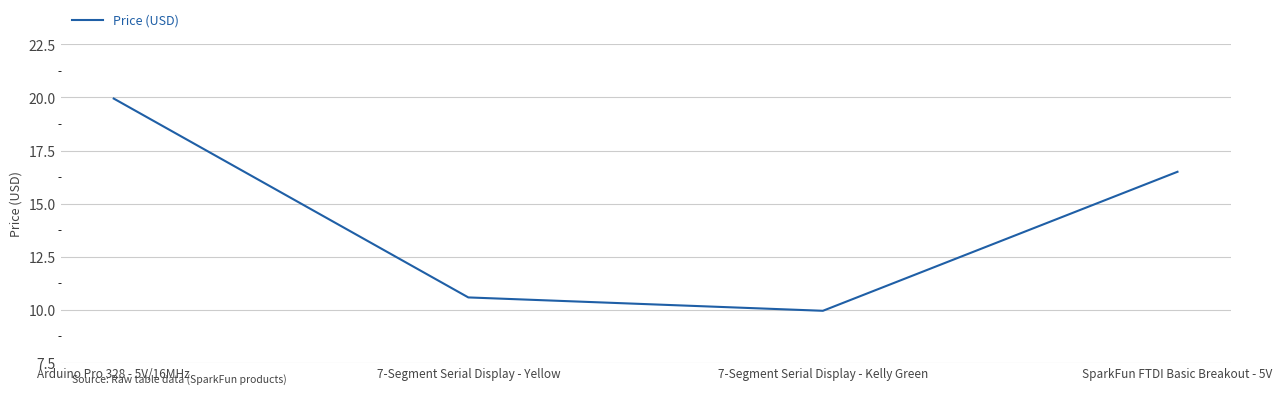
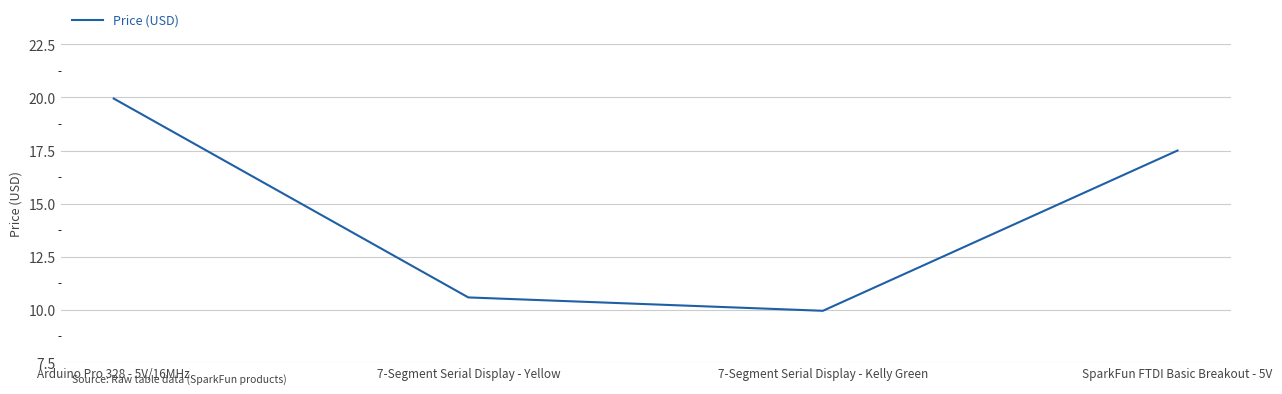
SparkFun FTDI Basic Breakout - 5V: 16.5 -> 17.5
